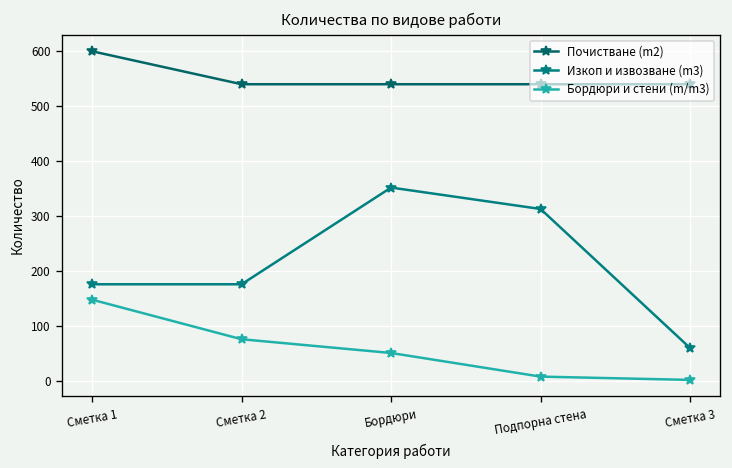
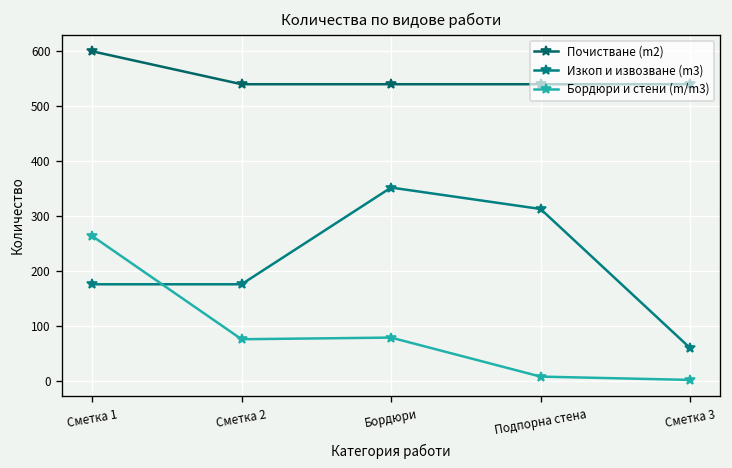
Бордюри и стени (m/m3), Сметка 1: 150 -> 260
Бордюри и стени (m/m3), Бордюри: 50 -> 80
